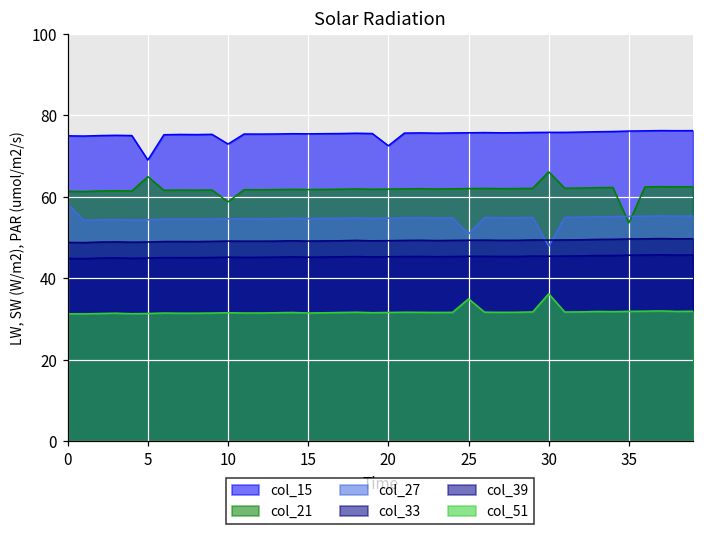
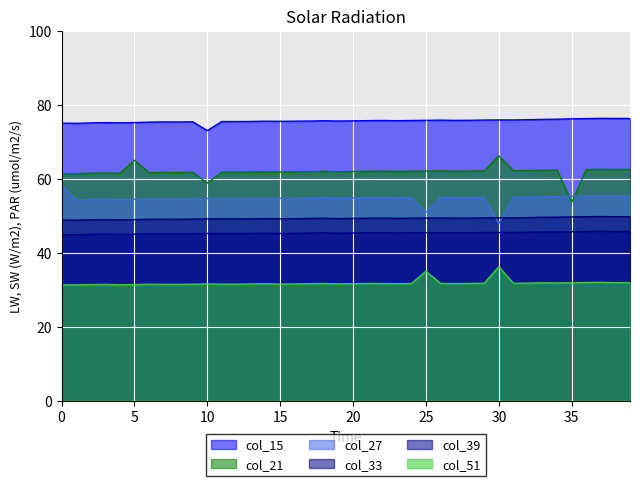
col_15, 5: 69 -> 75
col_15, 20: 73 -> 76
